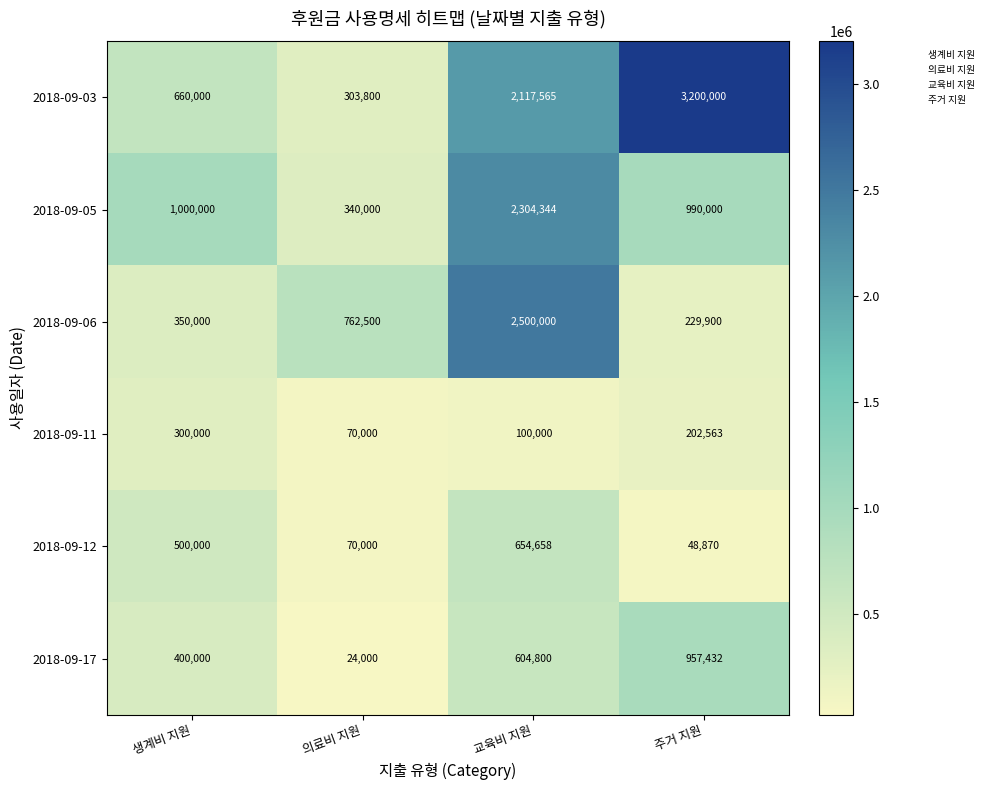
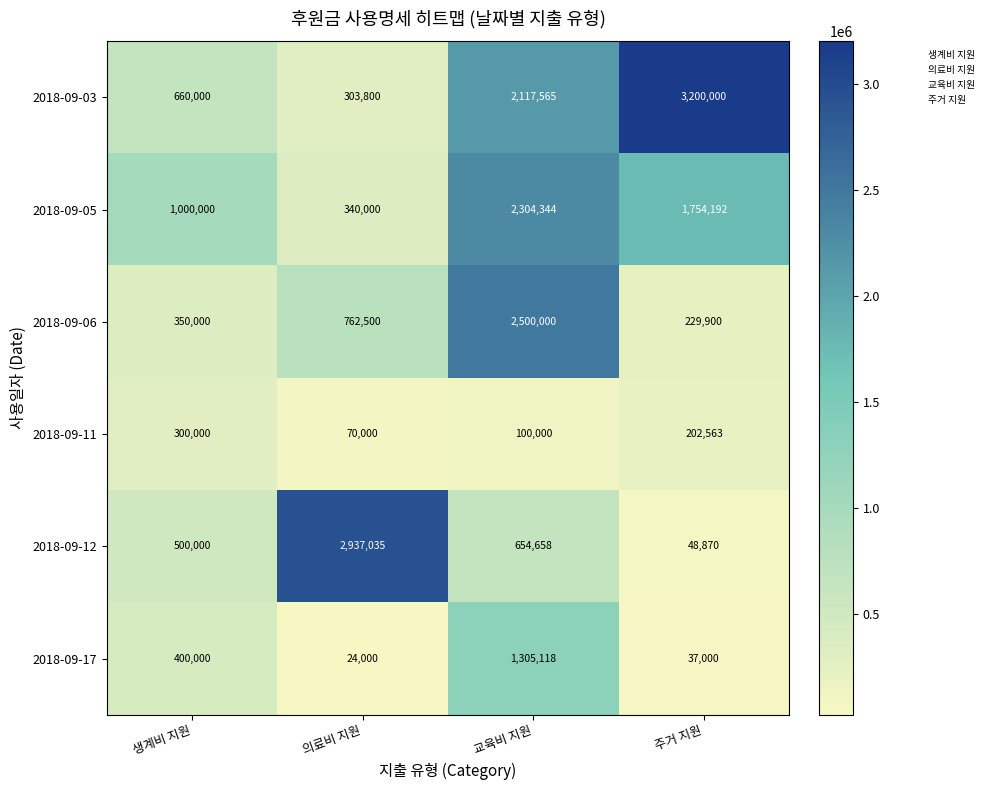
2018-09-05, 주거 지원: 990,000 -> 1,754,192
2018-09-12, 의료비 지원: 70,000 -> 2,937,035
2018-09-17, 교육비 지원: 604,800 -> 1,305,118
2018-09-17, 주거 지원: 957,432 -> 37,000
